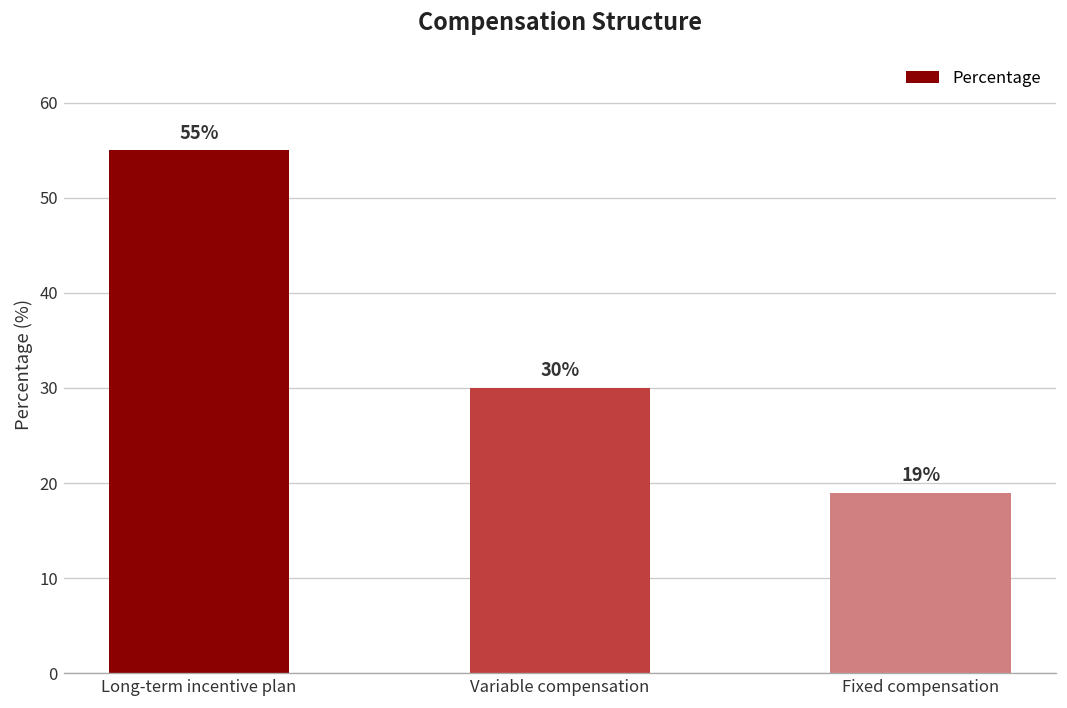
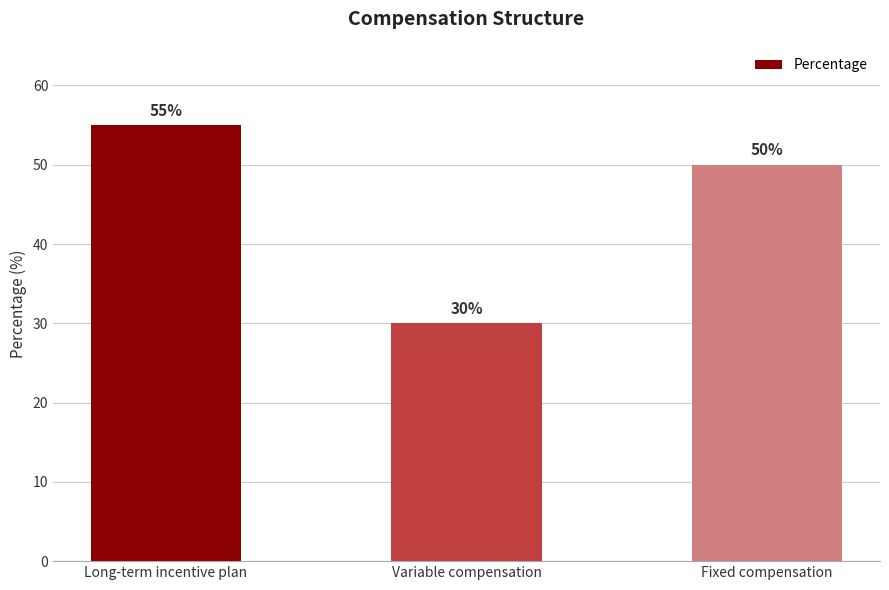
Fixed compensation: 19% -> 50%
